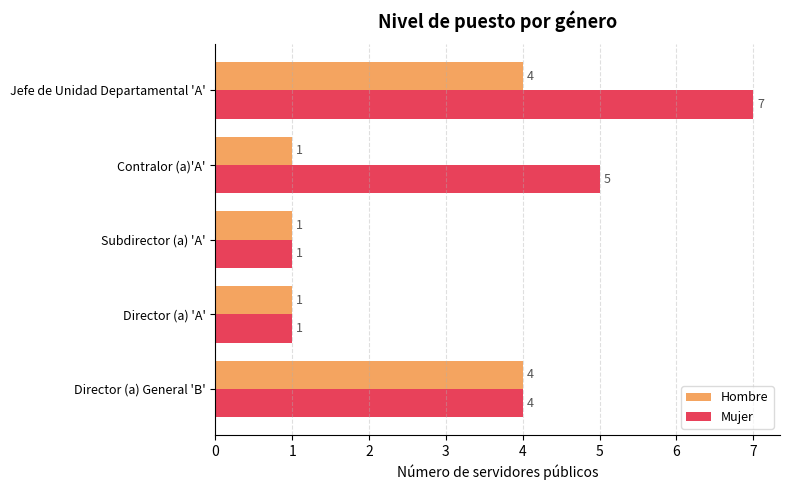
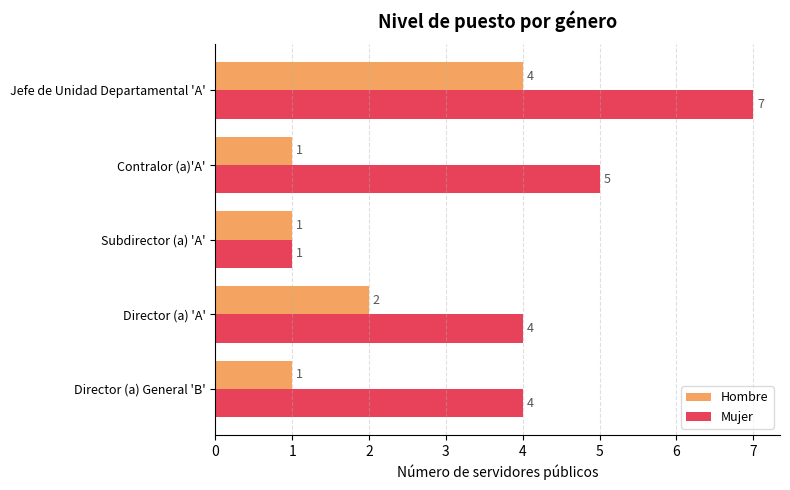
Hombre, Director (a) 'A': 1 -> 2
Mujer, Director (a) 'A': 1 -> 4
Hombre, Director (a) General 'B': 4 -> 1
